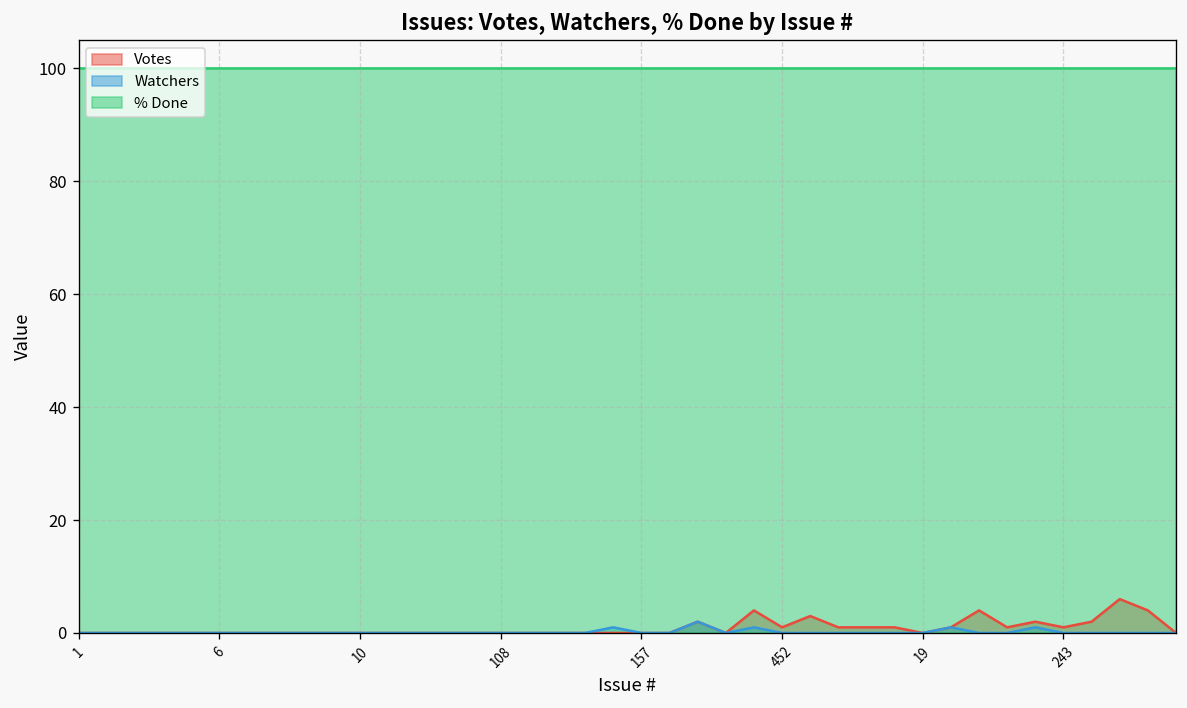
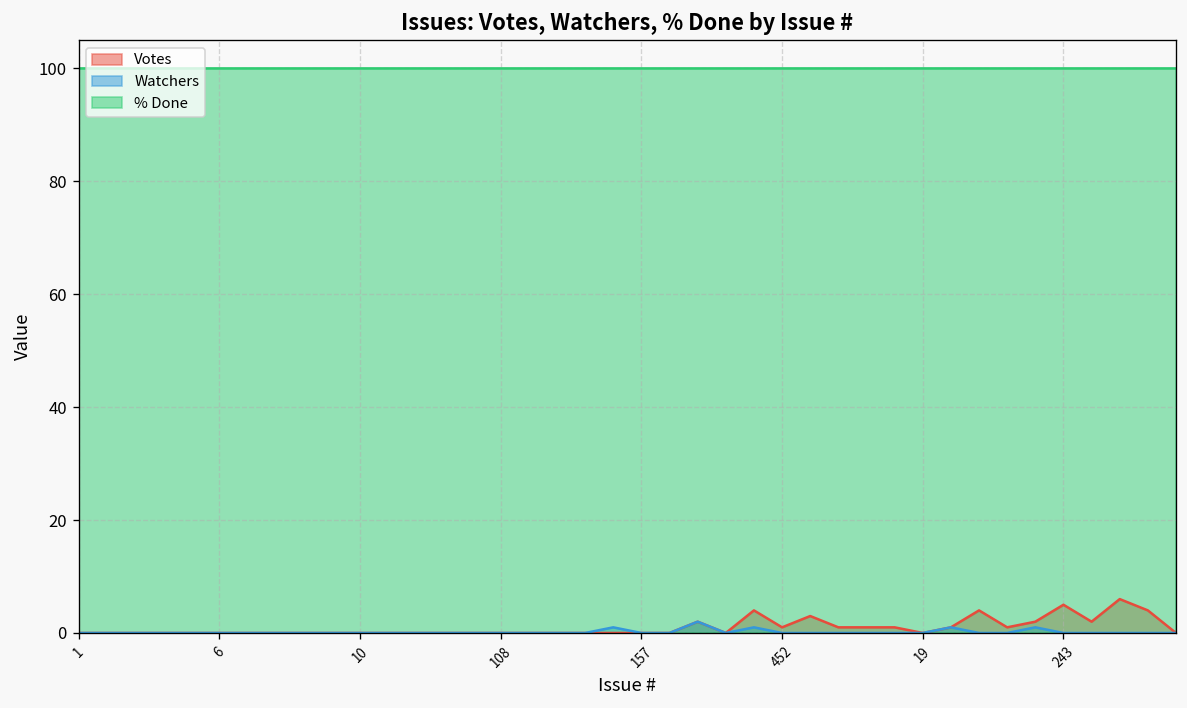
Votes, 243: 1 -> 5
